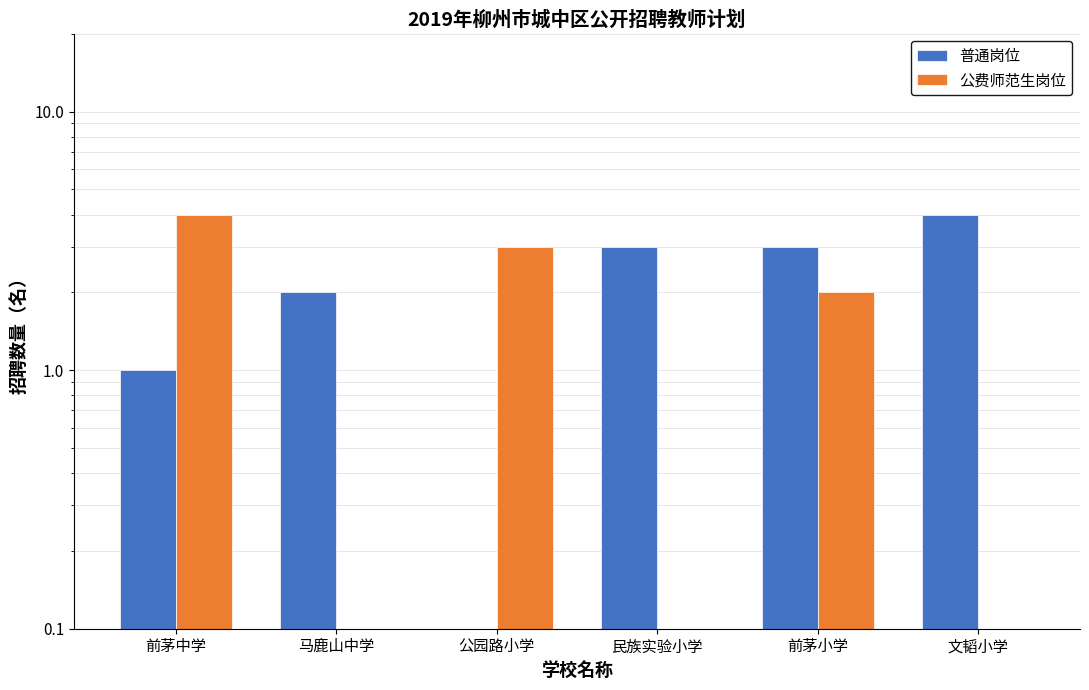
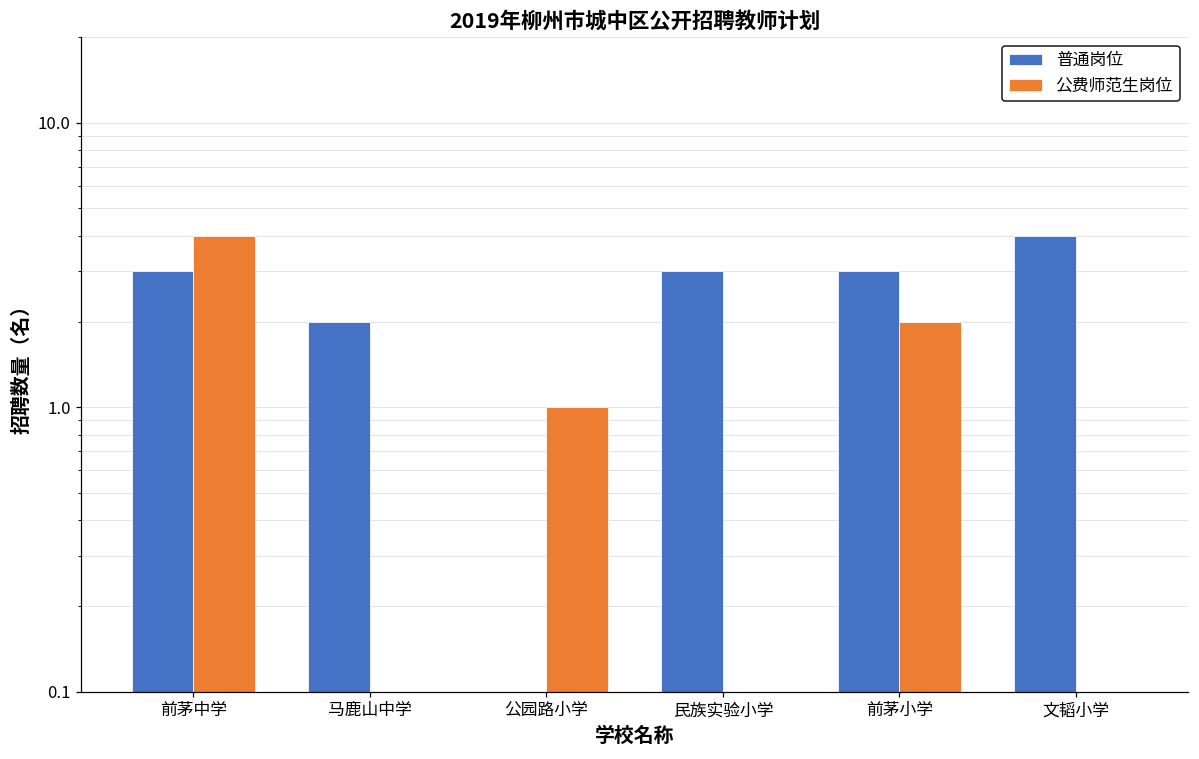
普通岗位, 前茅中学: 1 -> 3
公费师范生岗位, 公园路小学: 3 -> 1
